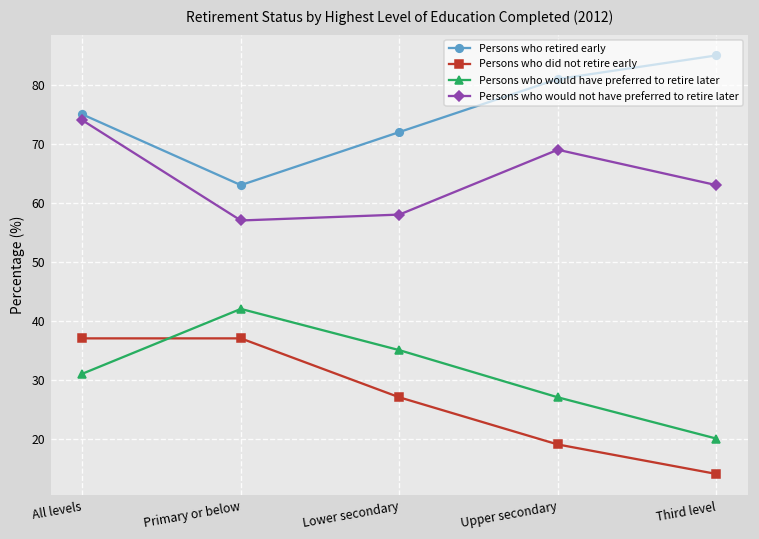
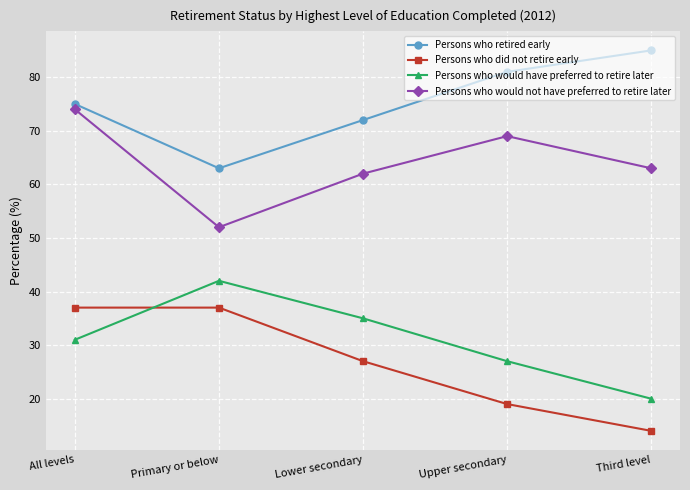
Persons who would not have preferred to retire later, Primary or below: 57 -> 52
Persons who would not have preferred to retire later, Lower secondary: 58 -> 62
